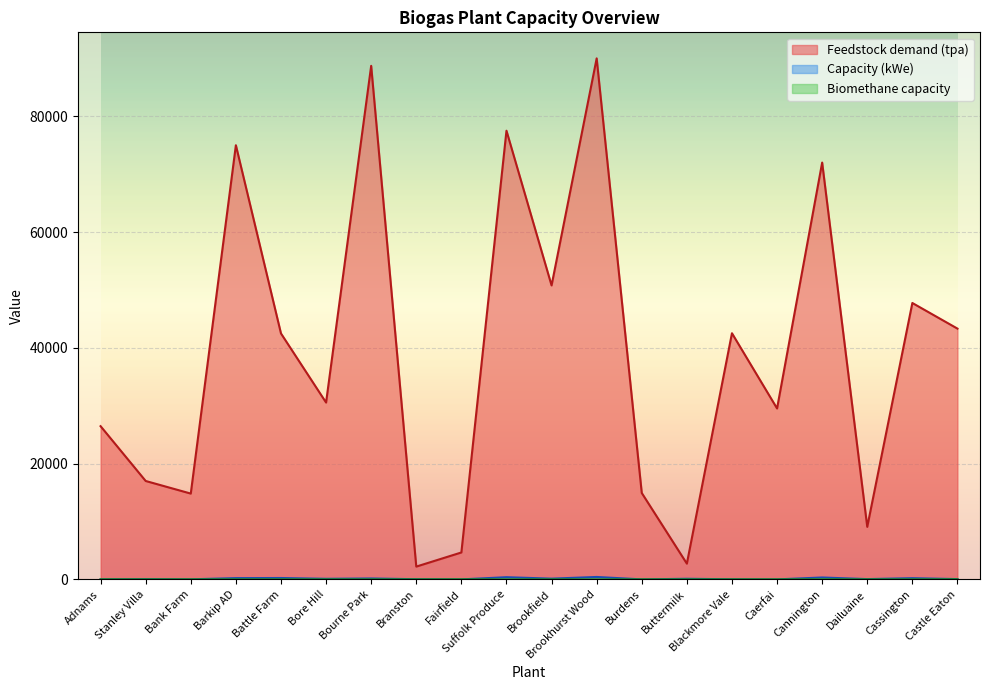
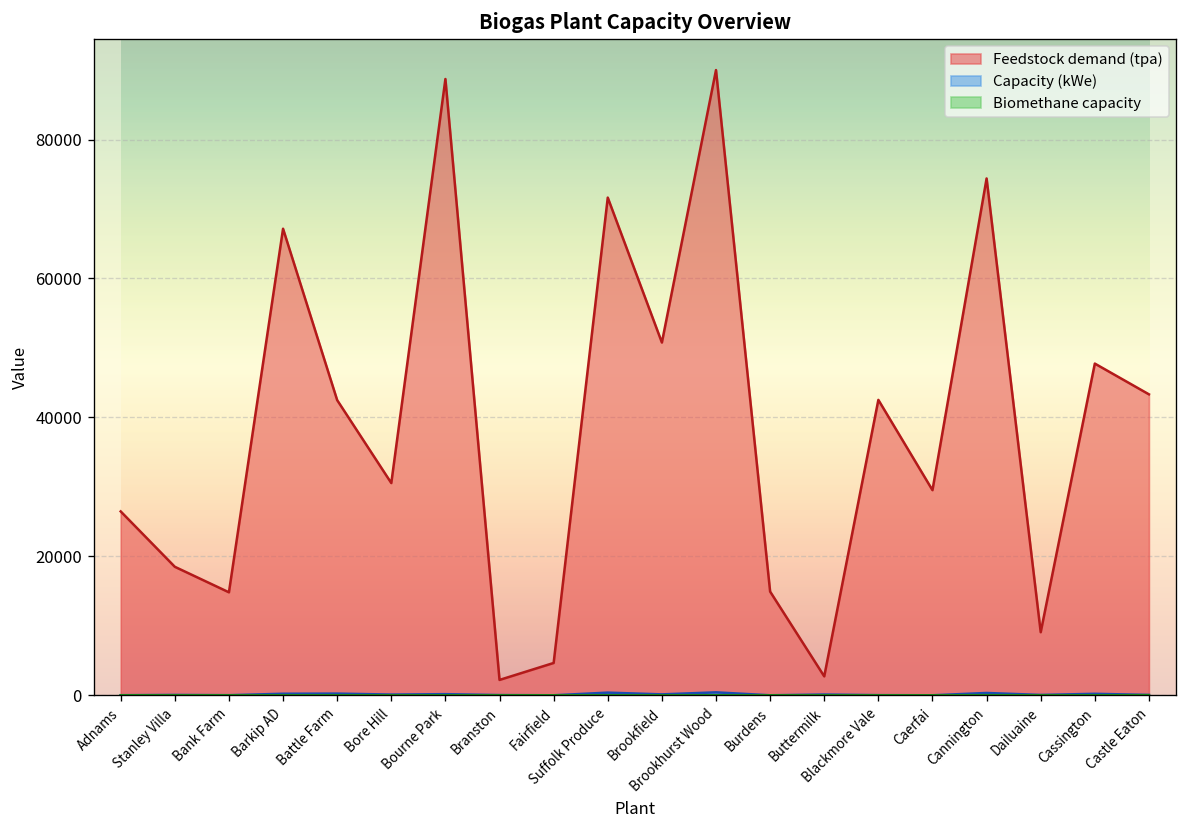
Feedstock demand (tpa), Stanley Villa: 17000 -> 18000
Feedstock demand (tpa), Barkip AD: 75000 -> 67000
Feedstock demand (tpa), Suffolk Produce: 78000 -> 72000
Feedstock demand (tpa), Cannington: 72000 -> 74000
